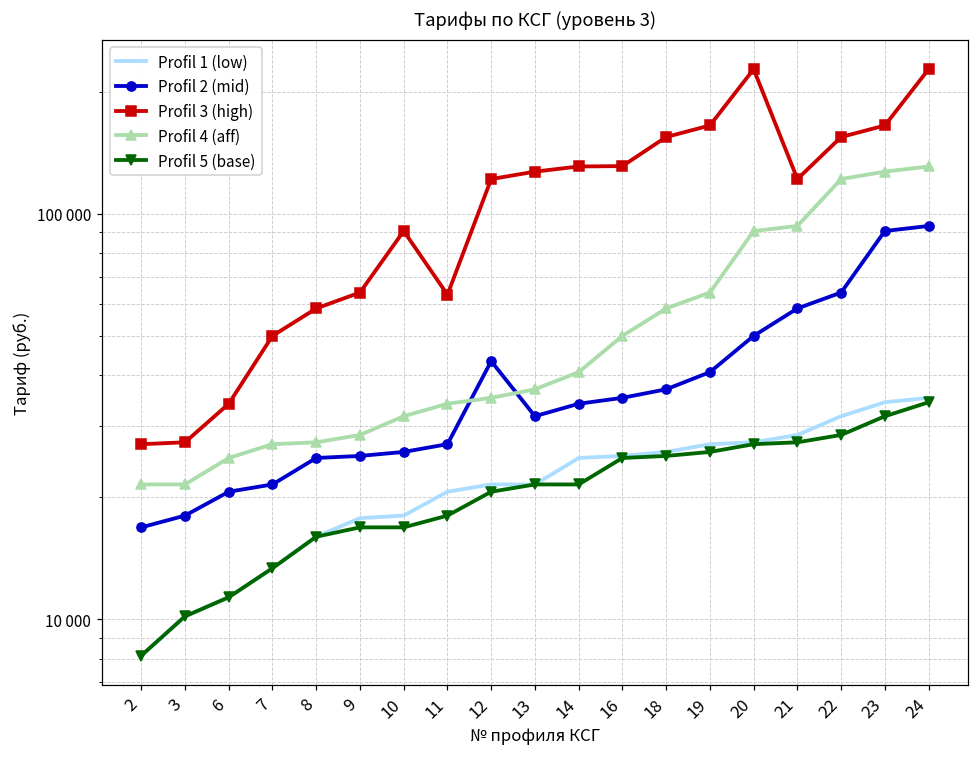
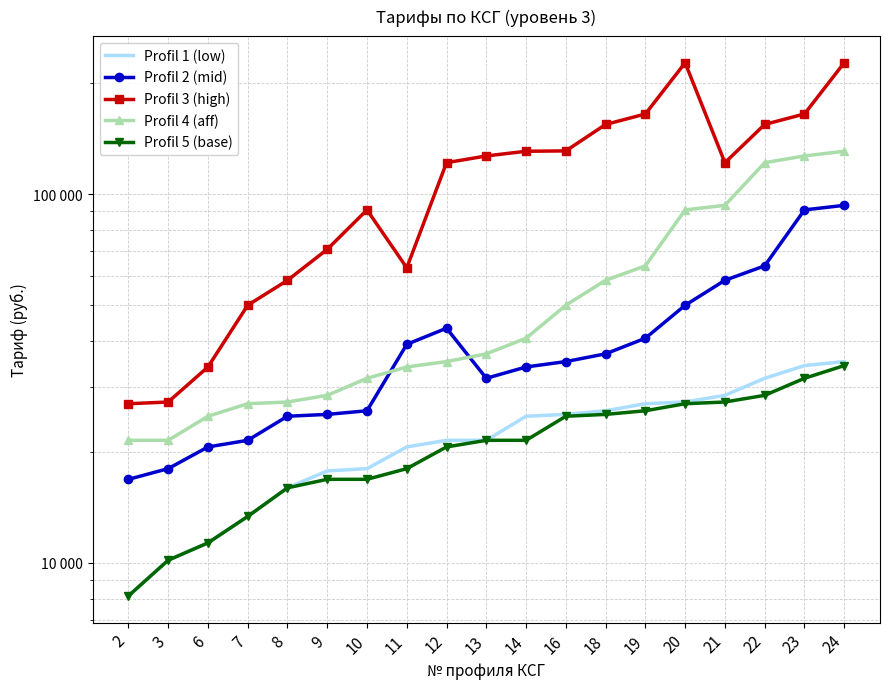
Profil 3 (high), 9: 64000 -> 71000
Profil 2 (mid), 11: 27000 -> 39000
